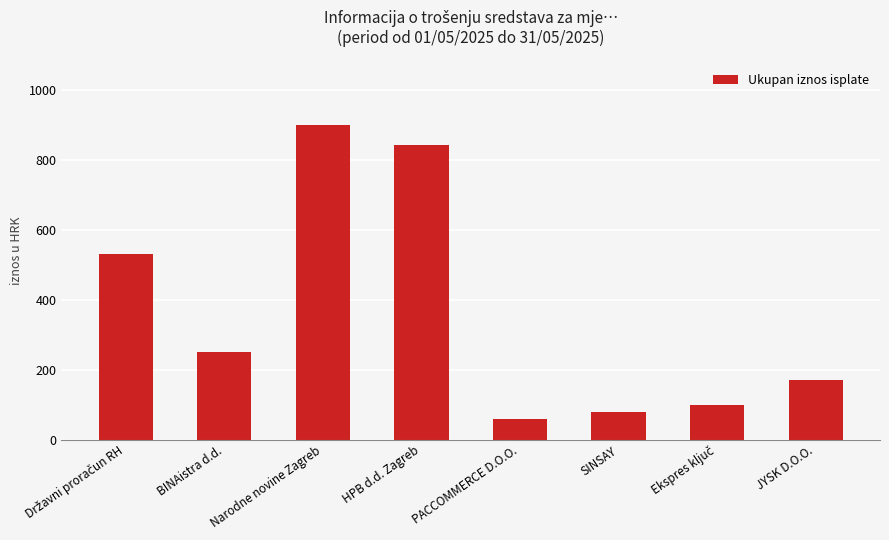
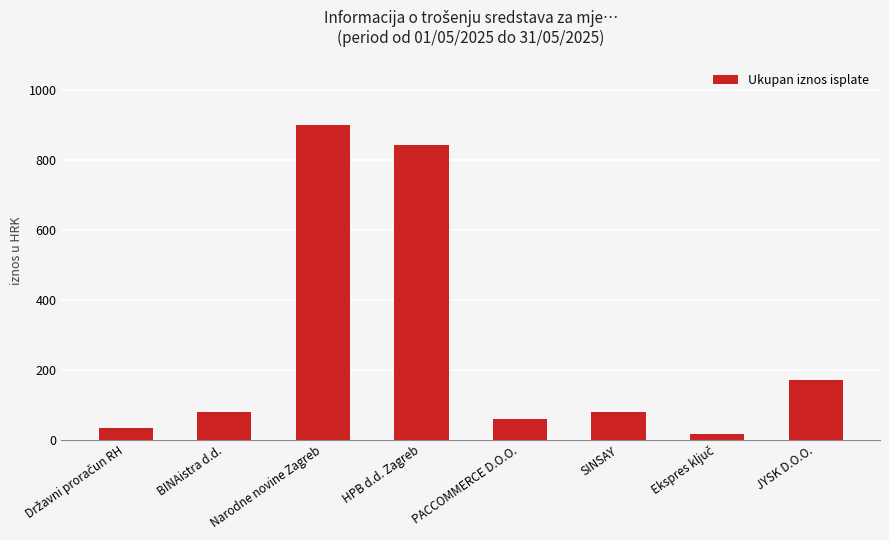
Državni proračun RH: 530 -> 30
BINAistra d.d.: 250 -> 80
Ekspres ključ: 100 -> 20
